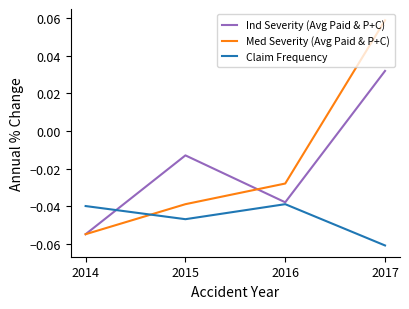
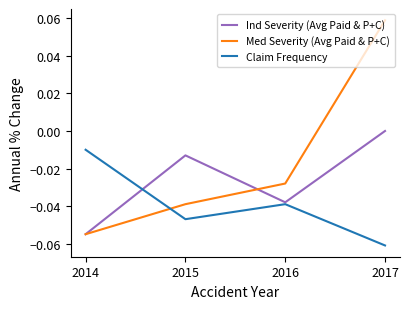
Claim Frequency, 2014: -0.04 -> -0.01
Ind Severity (Avg Paid & P+C), 2017: 0.032 -> 0.000
